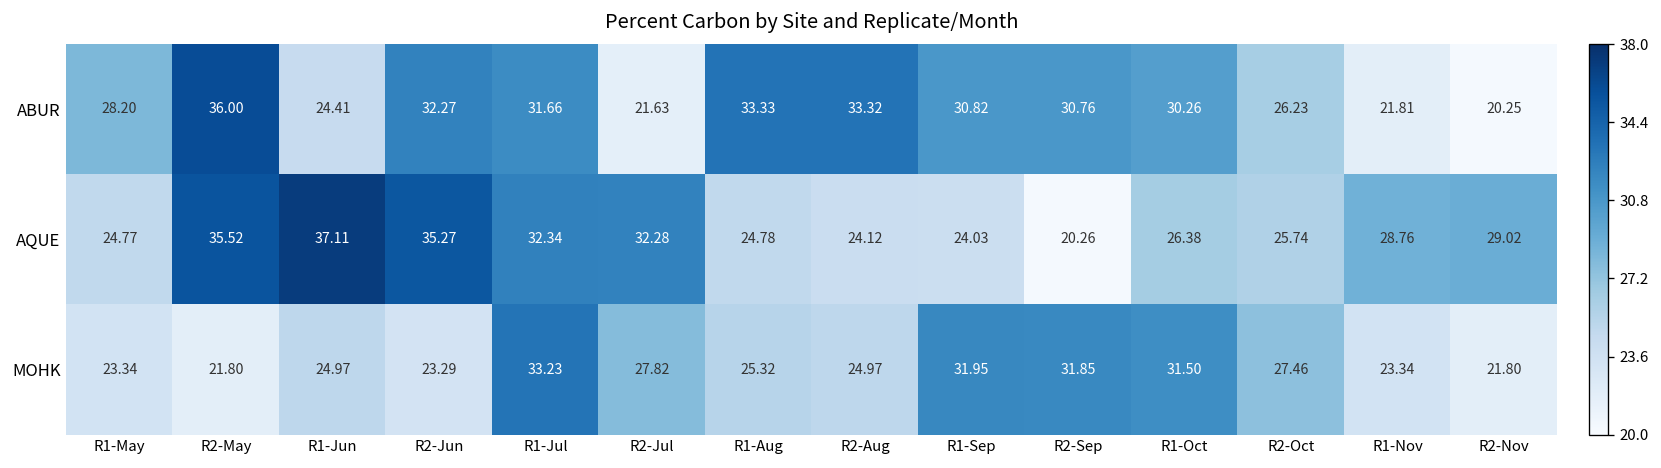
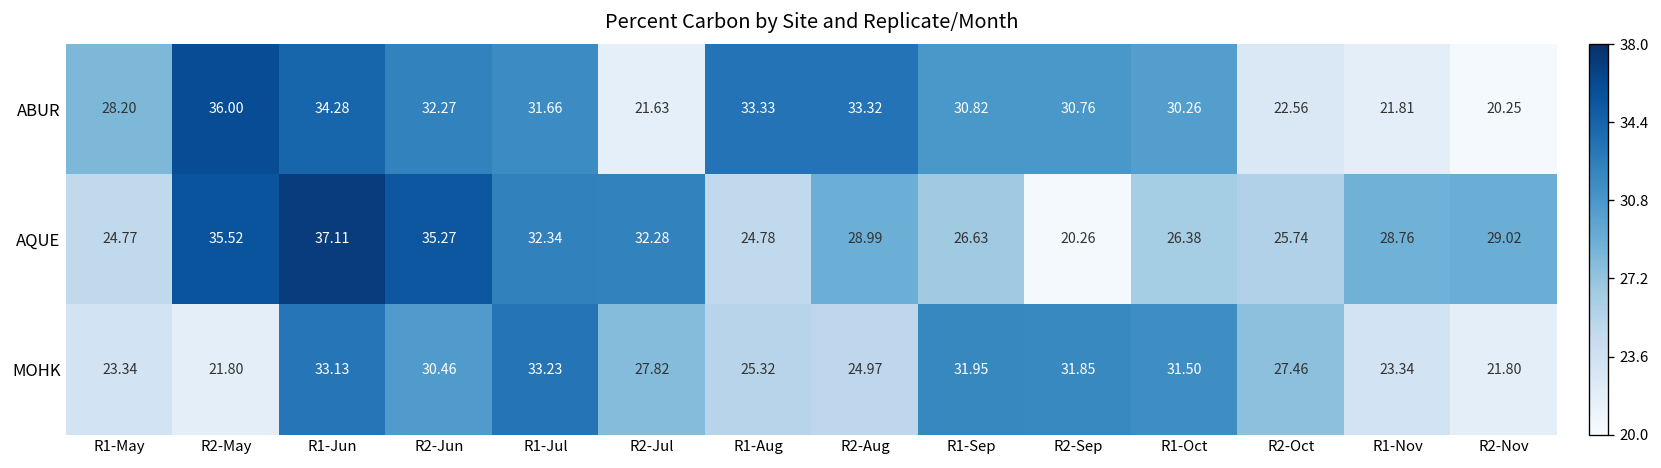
ABUR, R1-Jun: 24.41 -> 34.28
ABUR, R2-Oct: 26.23 -> 22.56
AQUE, R2-Aug: 24.12 -> 28.99
AQUE, R1-Sep: 24.03 -> 26.63
MOHK, R1-Jun: 24.97 -> 33.13
MOHK, R2-Jun: 23.29 -> 30.46
